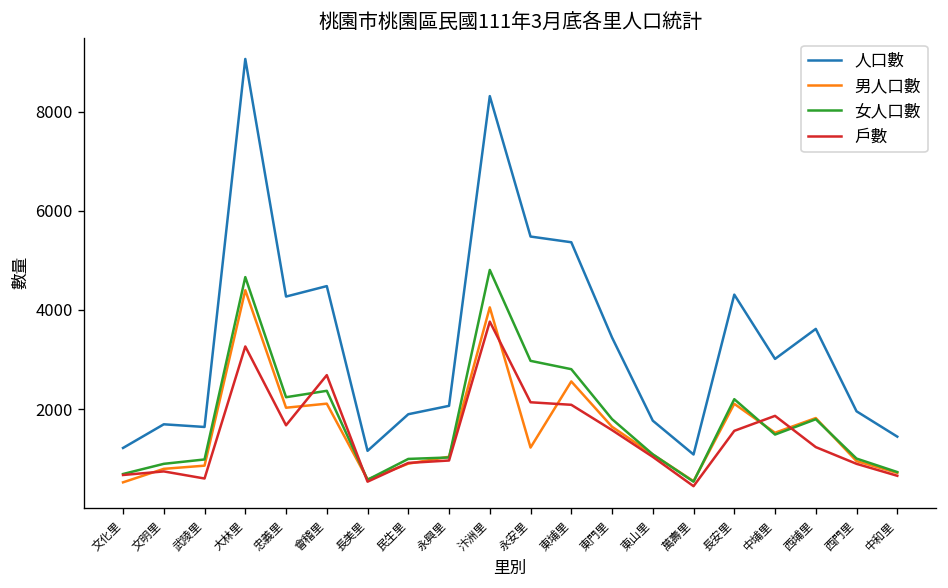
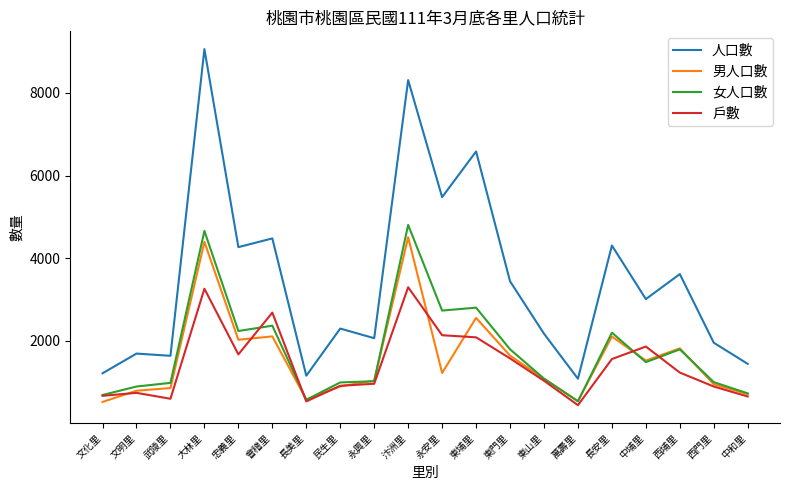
人口數, 民生里: 1900 -> 2300
男人口數, 汴洲里: 4100 -> 4500
戶數, 汴洲里: 3800 -> 3300
女人口數, 永安里: 3000 -> 2700
人口數, 東埔里: 5400 -> 6600
人口數, 東山里: 1800 -> 2200
